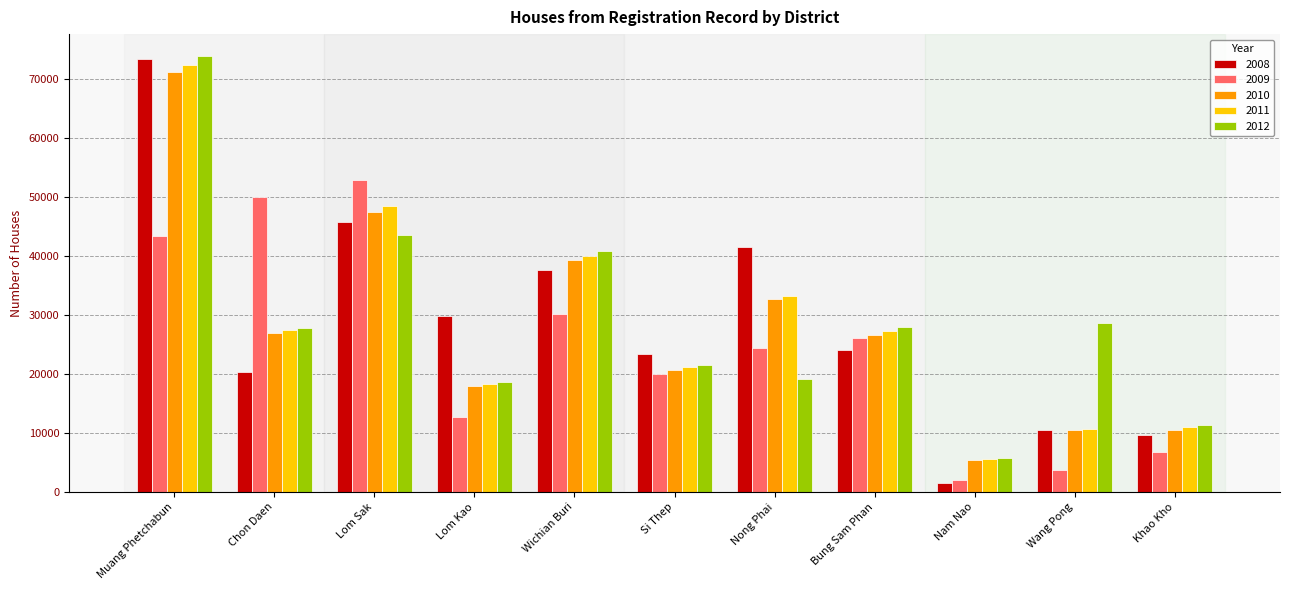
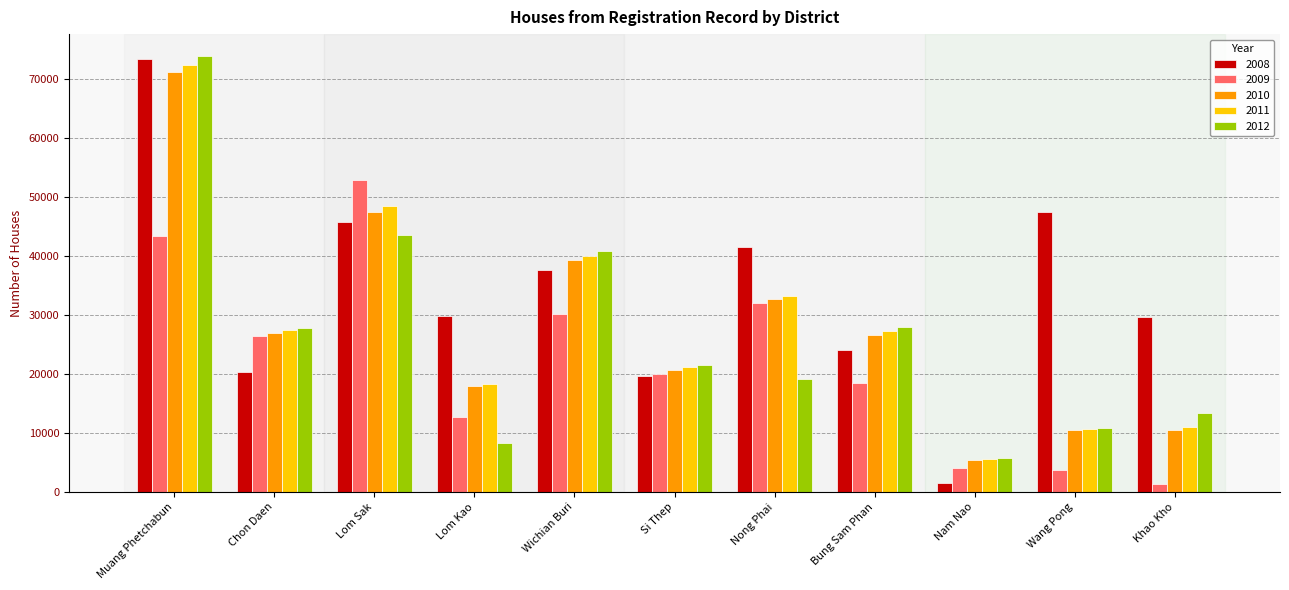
2009, Chon Daen: 50000 -> 26000
2012, Lom Kao: 19000 -> 8000
2008, Si Thep: 23000 -> 20000
2009, Nong Phai: 24000 -> 32000
2009, Bung Sam Phan: 26000 -> 19000
2009, Nam Nao: 2000 -> 4000
2008, Wang Pong: 10000 -> 47000
2012, Wang Pong: 29000 -> 11000
2008, Khao Kho: 10000 -> 30000
2009, Khao Kho: 7000 -> 1000
2012, Khao Kho: 11000 -> 13000
